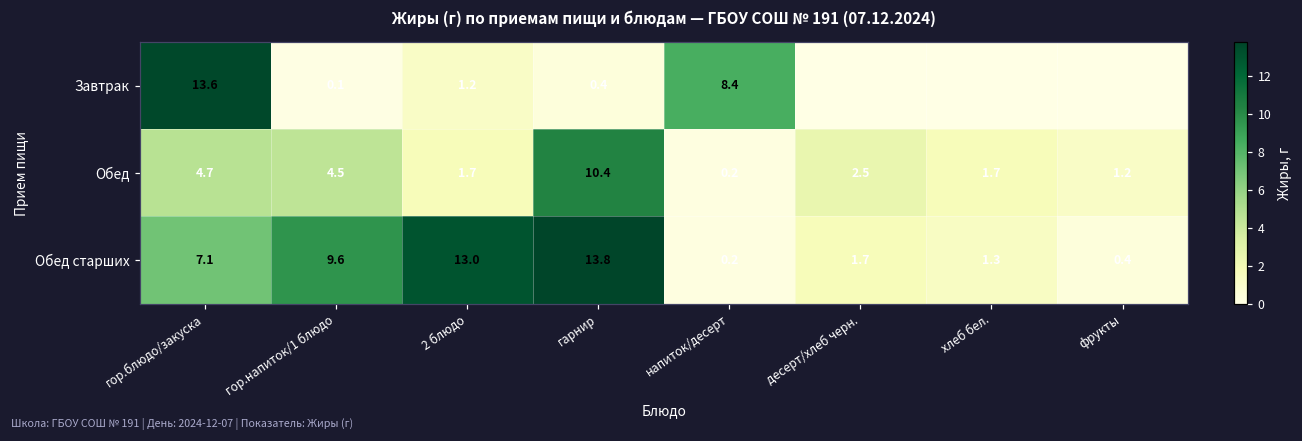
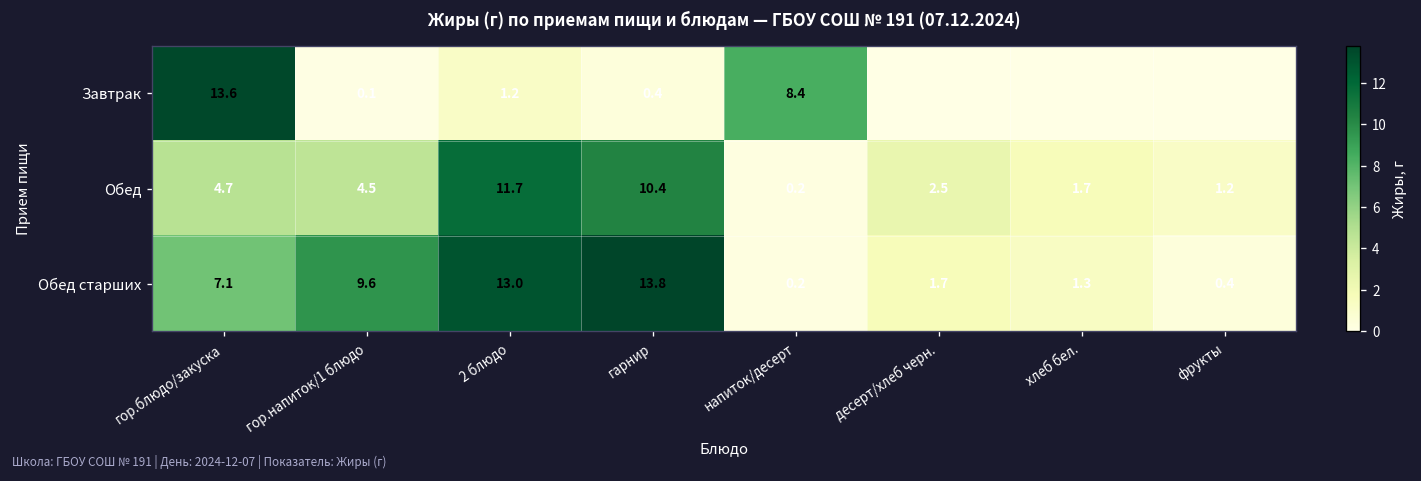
Обед, 2 блюдо: 1.7 -> 11.7
